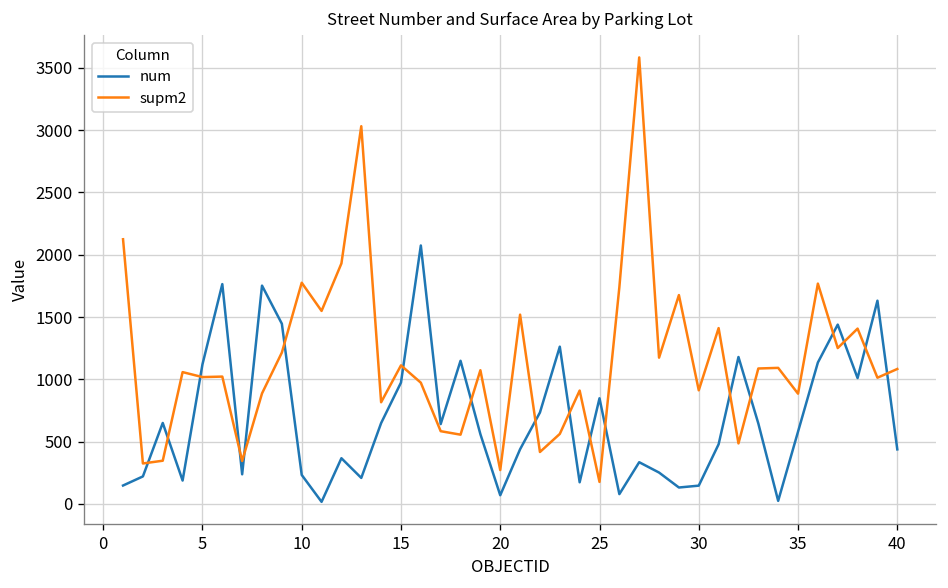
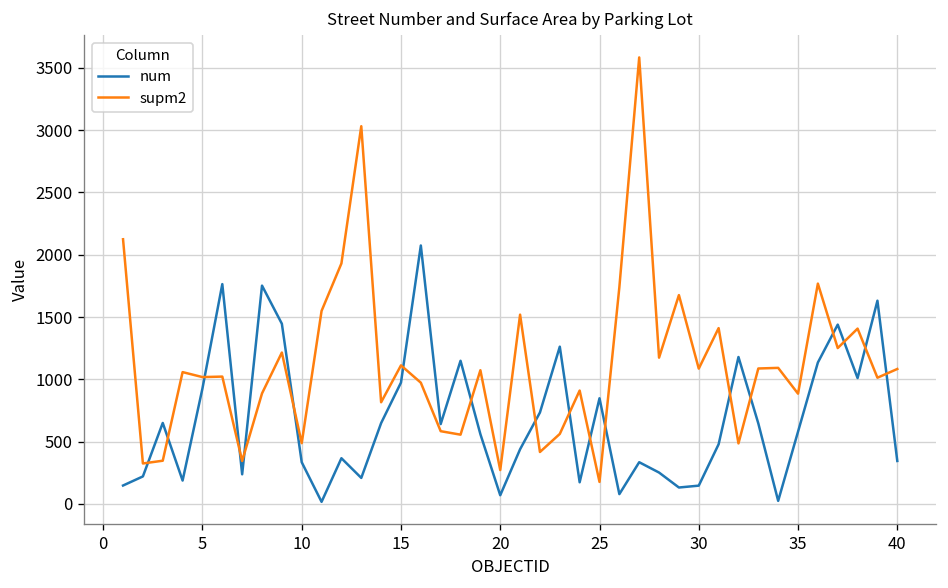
num, 5: 1120 -> 930
num, 10: 230 -> 340
supm2, 10: 1780 -> 490
supm2, 30: 910 -> 1090
num, 40: 440 -> 350
